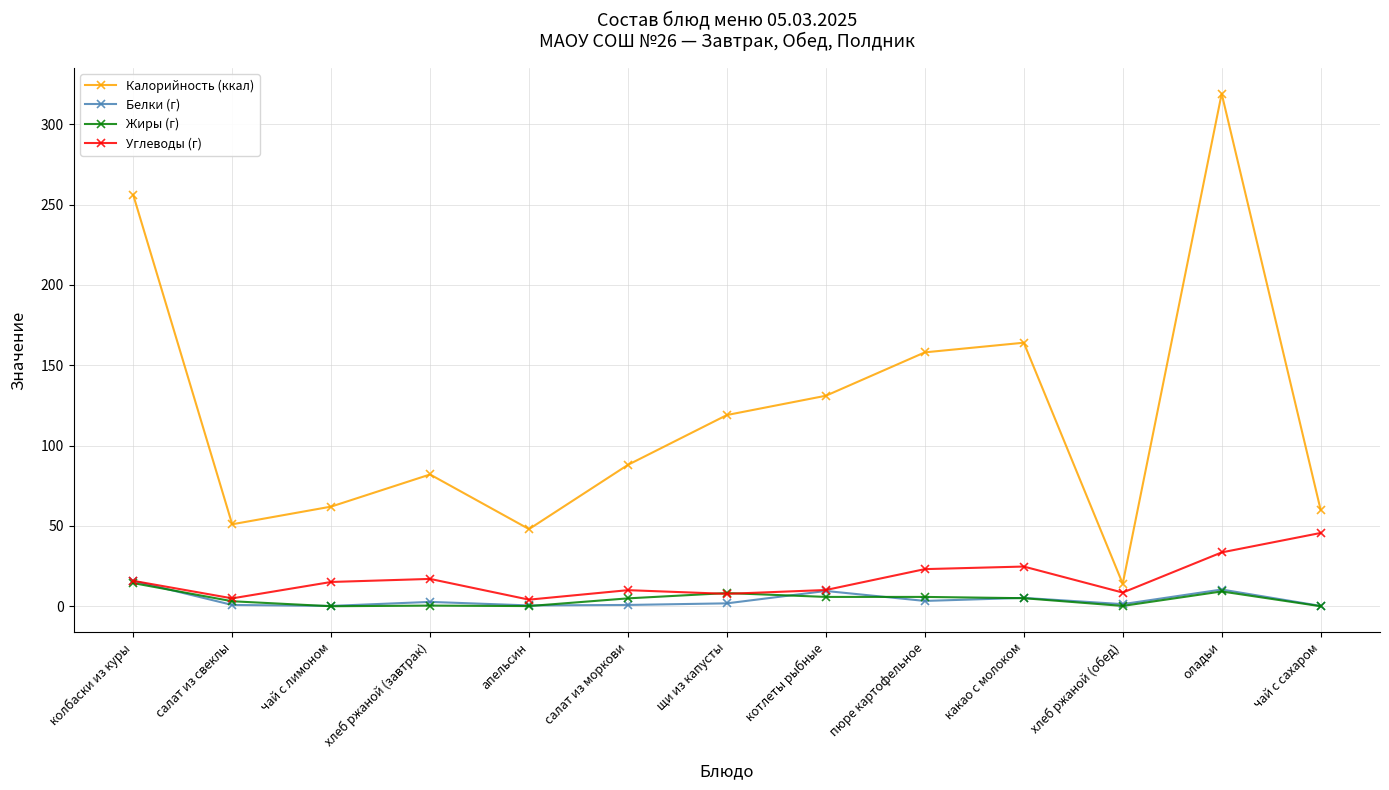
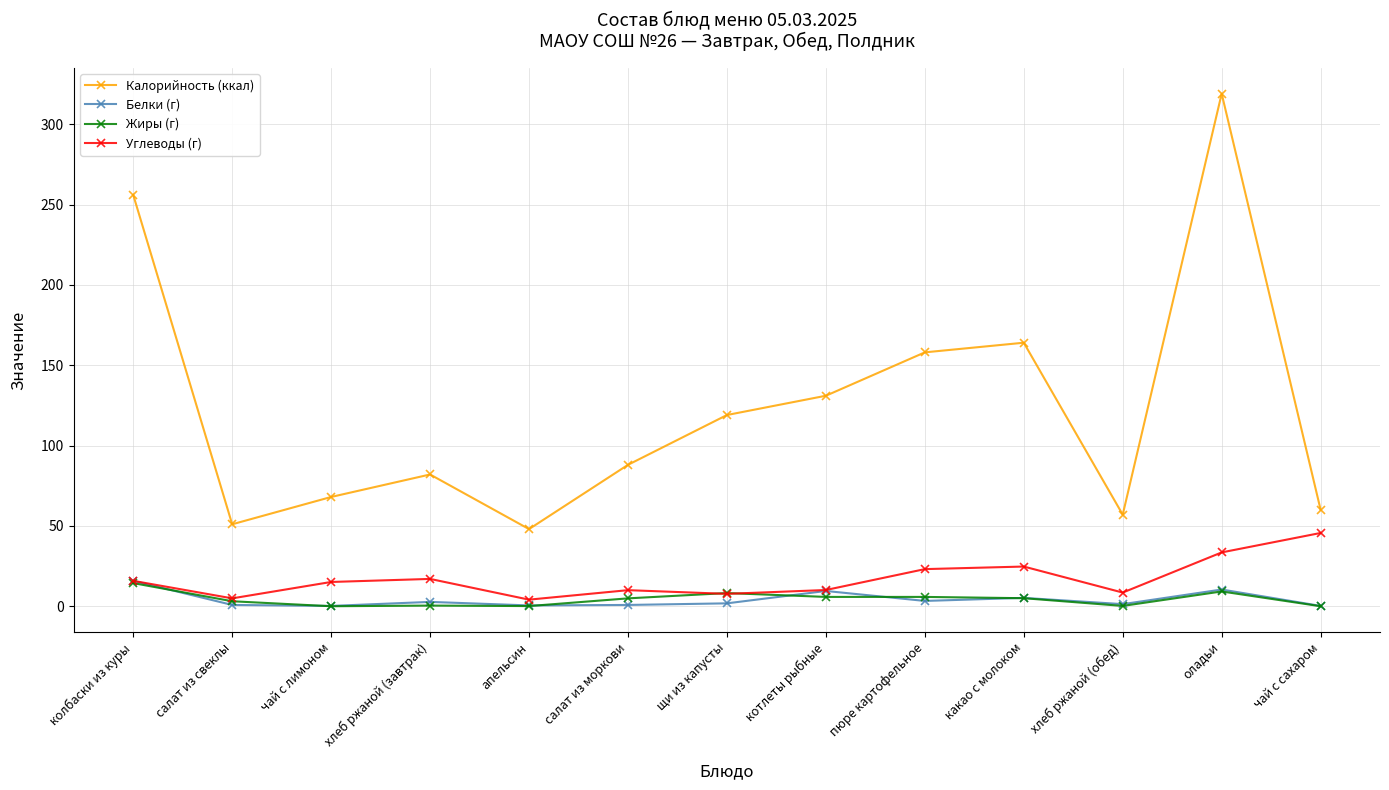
Калорийность (ккал), чай с лимоном: 62 -> 68
Калорийность (ккал), хлеб ржаной (обед): 14 -> 57
